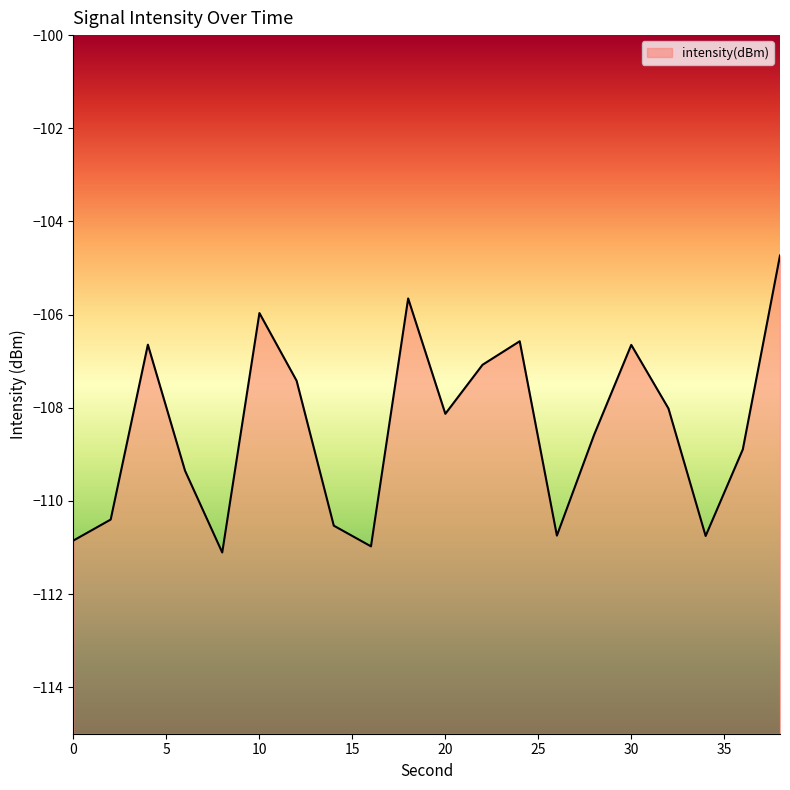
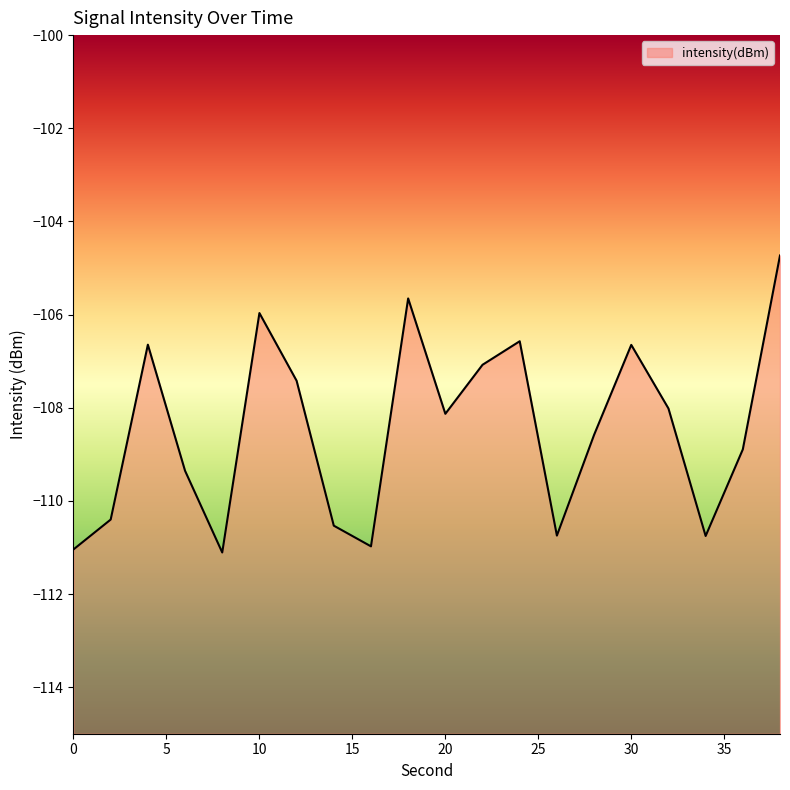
0: -110.9 -> -111.0
